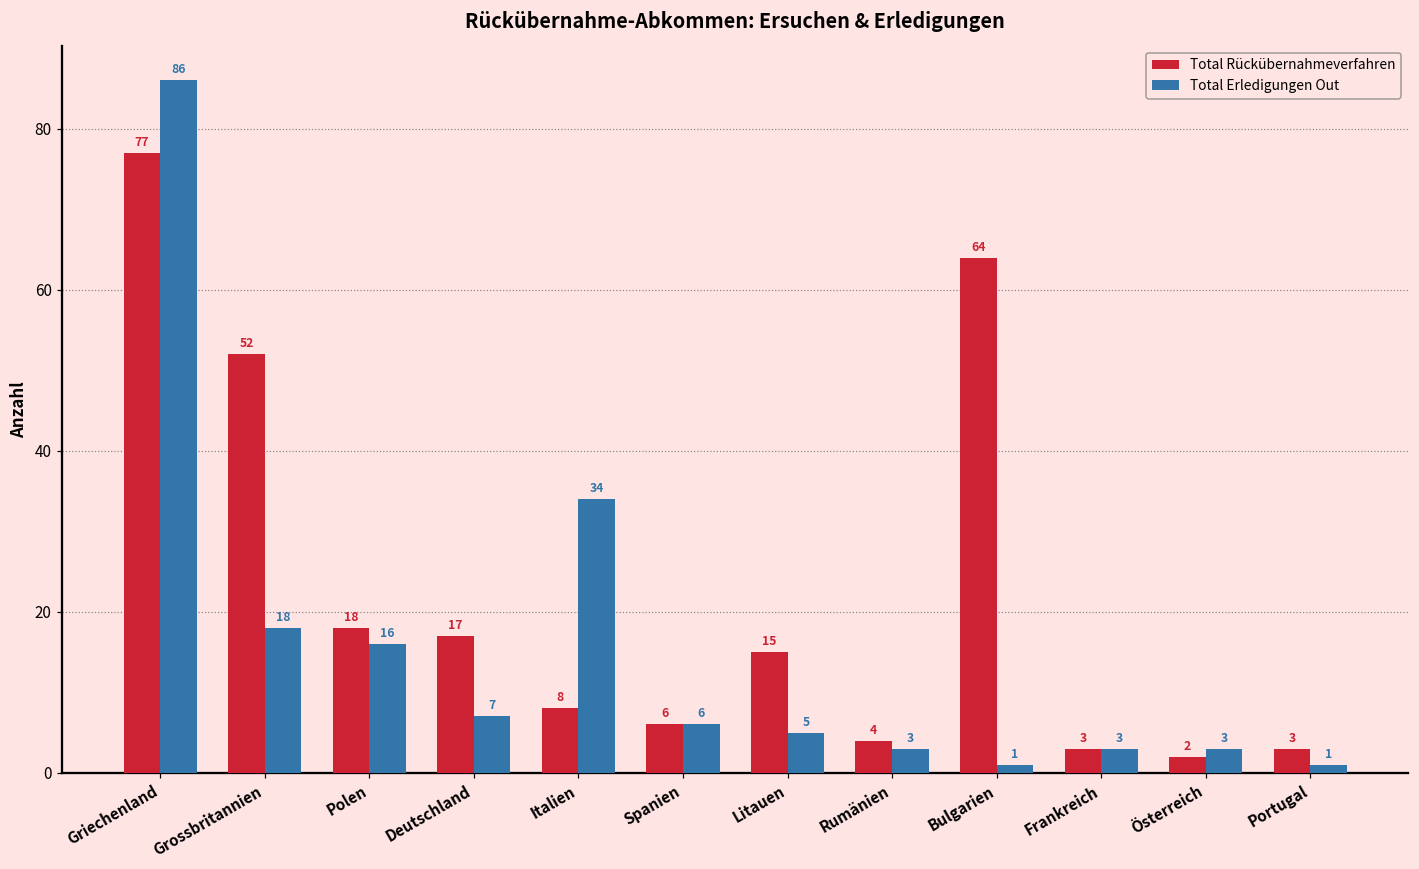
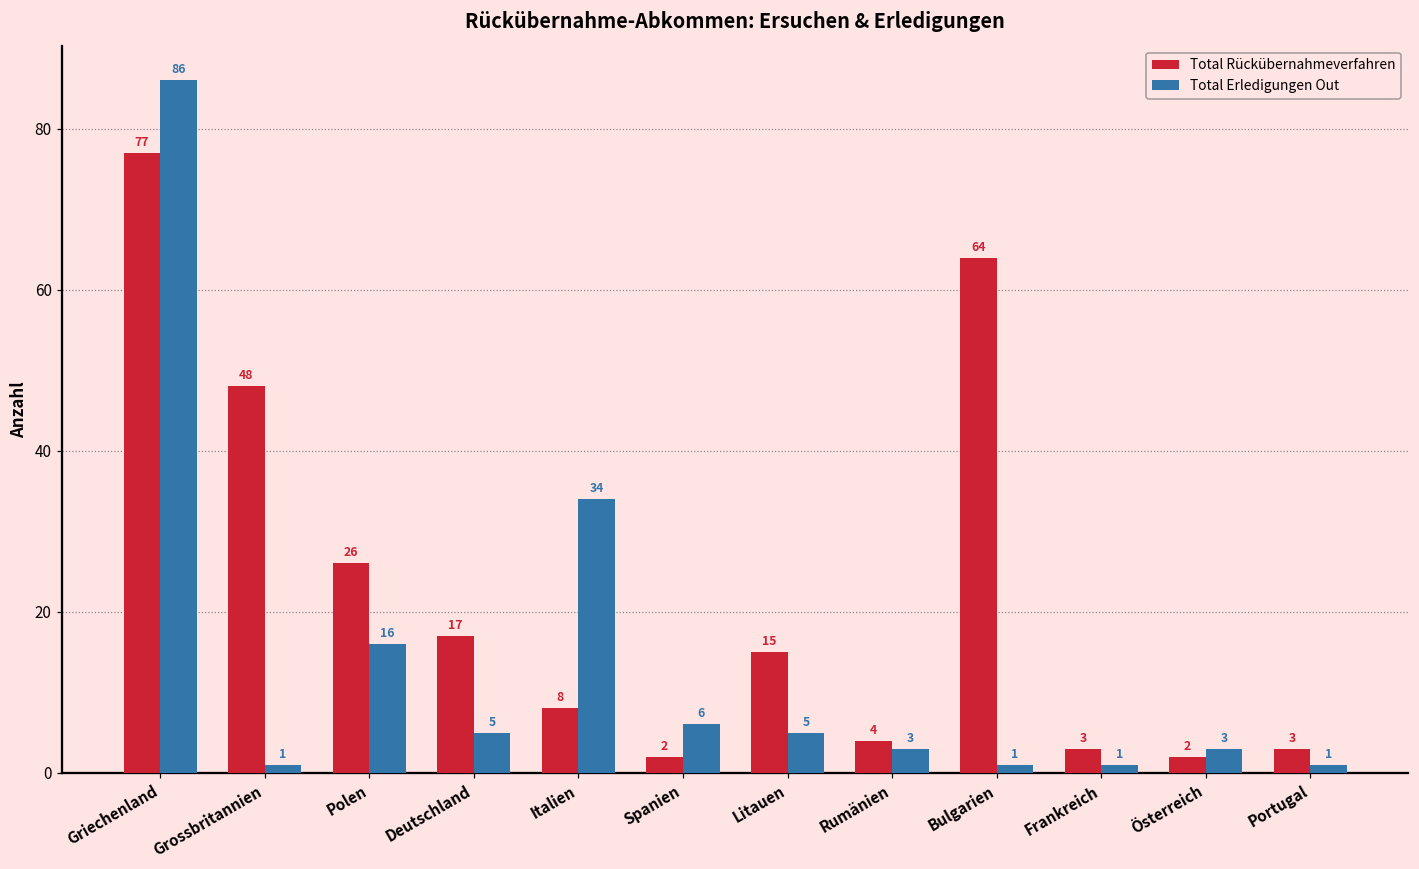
Total Rückübernahmeverfahren, Grossbritannien: 52 -> 48
Total Erledigungen Out, Grossbritannien: 18 -> 1
Total Rückübernahmeverfahren, Polen: 18 -> 26
Total Erledigungen Out, Deutschland: 7 -> 5
Total Rückübernahmeverfahren, Spanien: 6 -> 2
Total Erledigungen Out, Frankreich: 3 -> 1
